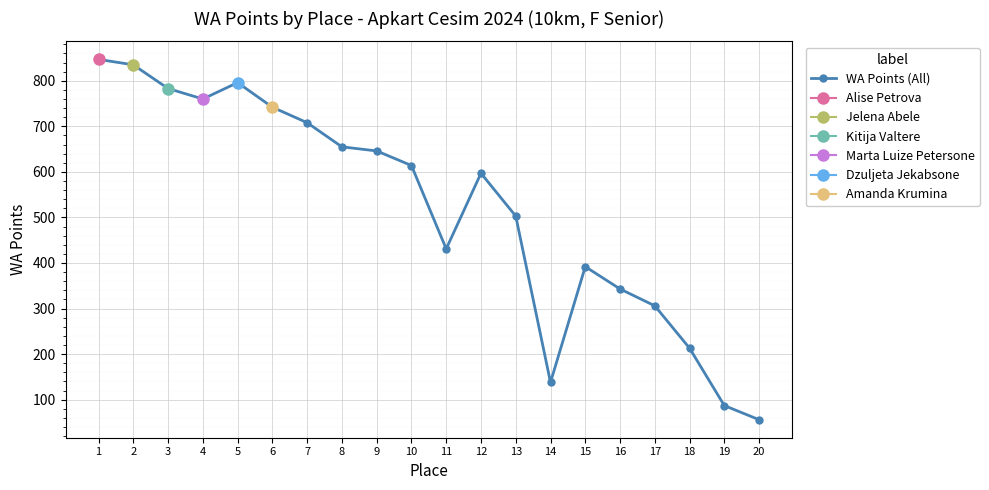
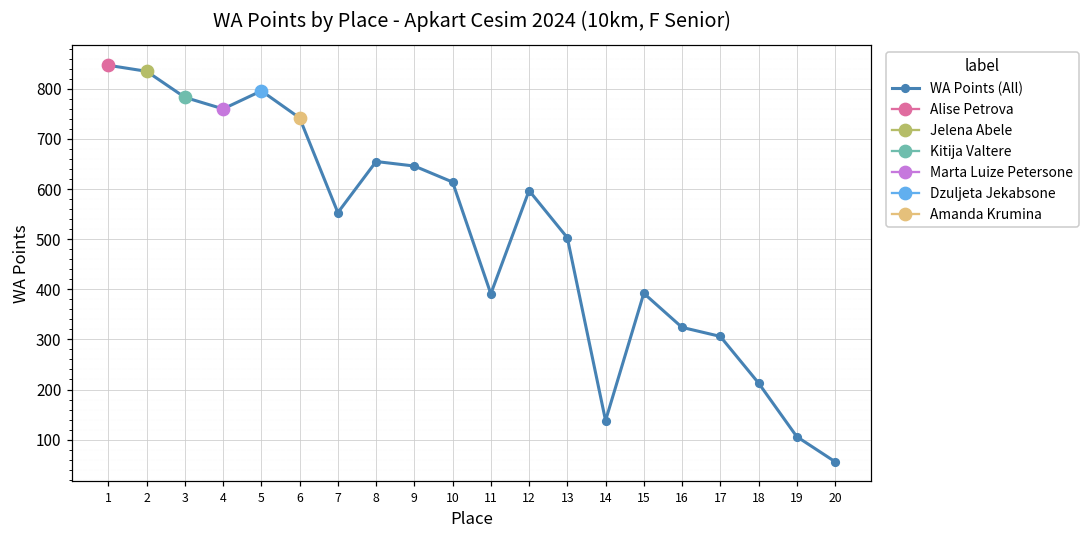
WA Points (All), 7: 710 -> 550
WA Points (All), 11: 430 -> 390
WA Points (All), 16: 340 -> 320
WA Points (All), 19: 90 -> 110
